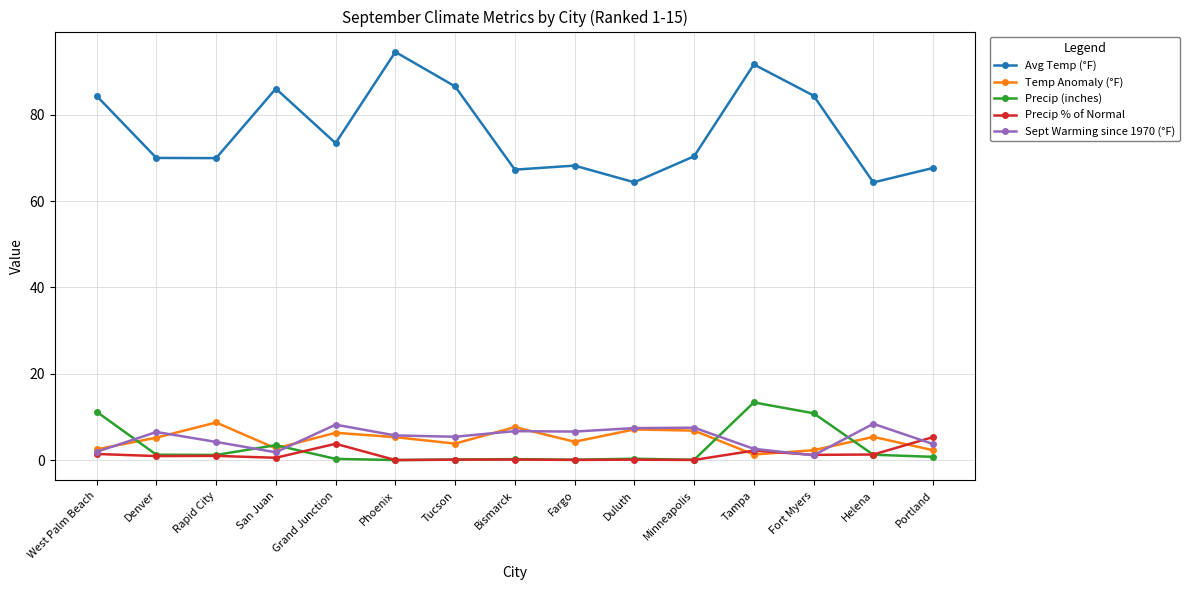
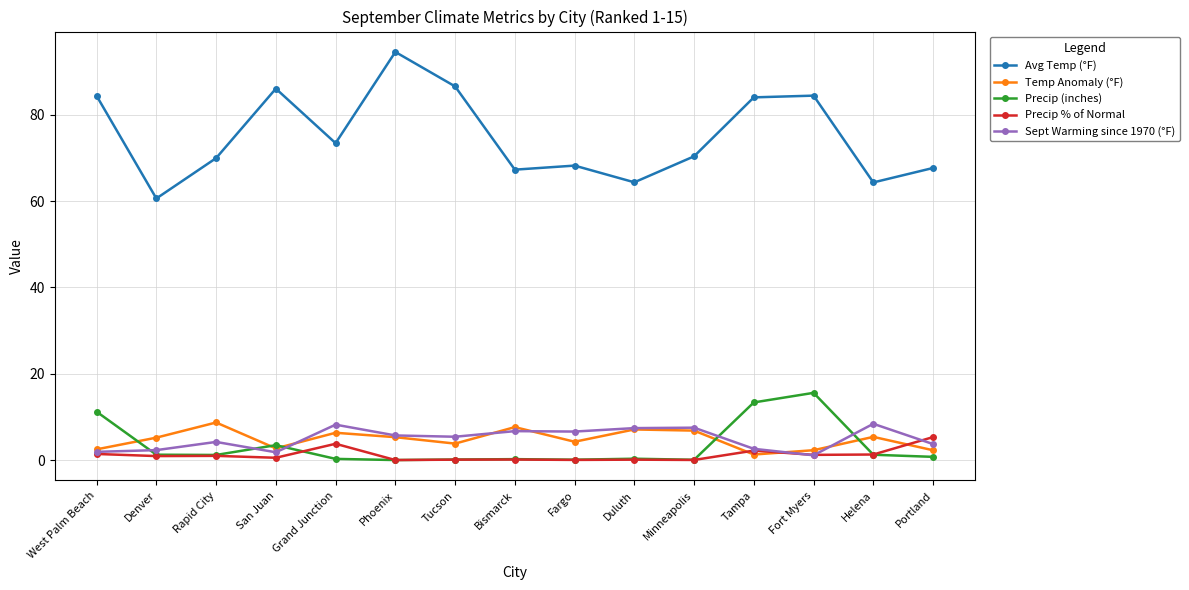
Avg Temp (°F), Denver: 70 -> 61
Sept Warming since 1970 (°F), Denver: 7 -> 2
Avg Temp (°F), Tampa: 92 -> 84
Precip (inches), Fort Myers: 11 -> 16
